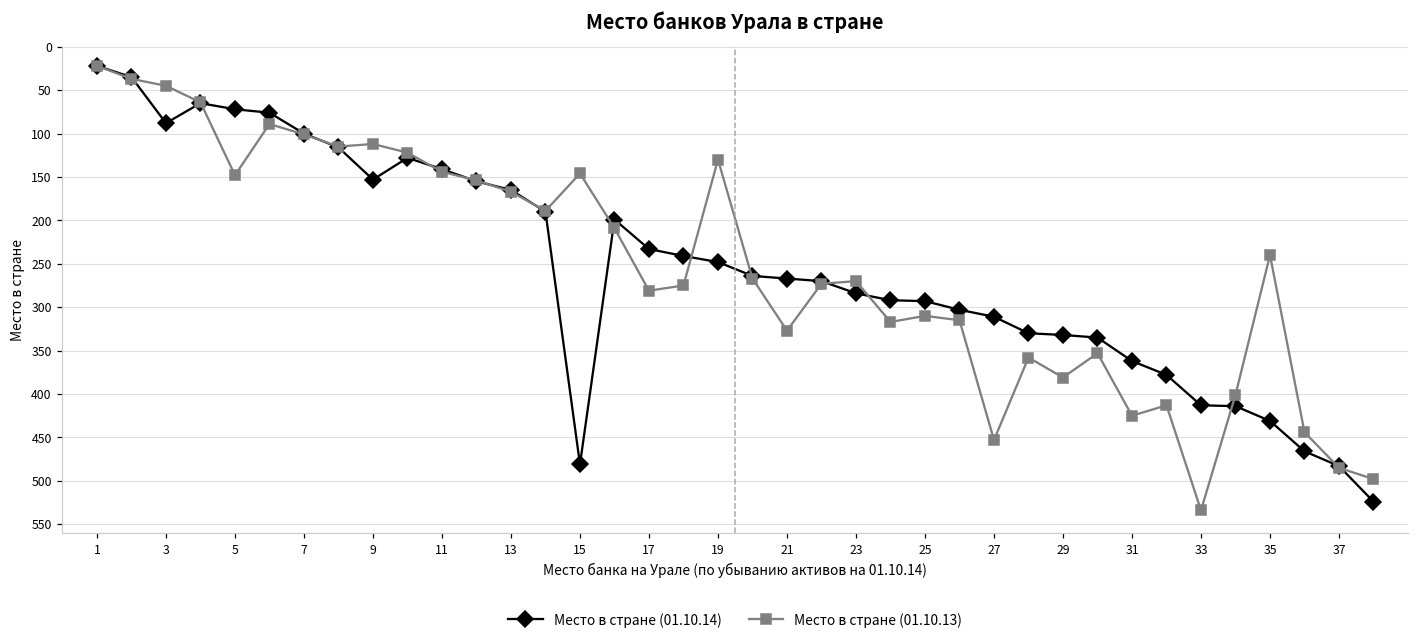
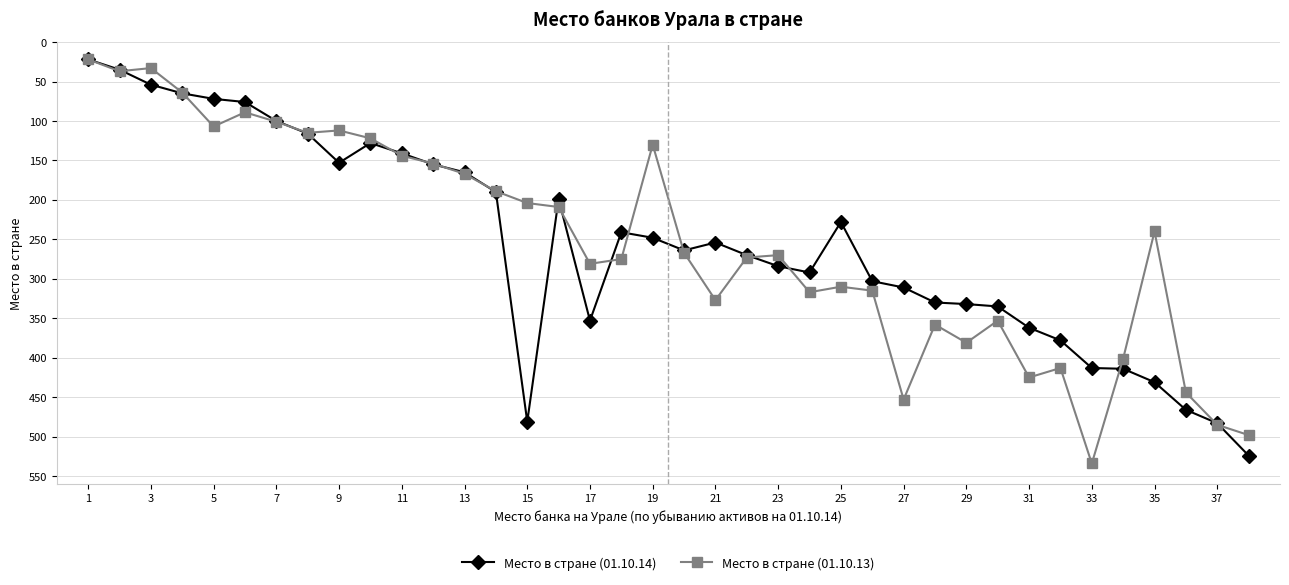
Место в стране (01.10.14), 3: 90 -> 50
Место в стране (01.10.13), 3: 50 -> 30
Место в стране (01.10.13), 5: 150 -> 110
Место в стране (01.10.13), 15: 150 -> 200
Место в стране (01.10.14), 17: 230 -> 350
Место в стране (01.10.14), 21: 270 -> 250
Место в стране (01.10.14), 25: 290 -> 230
